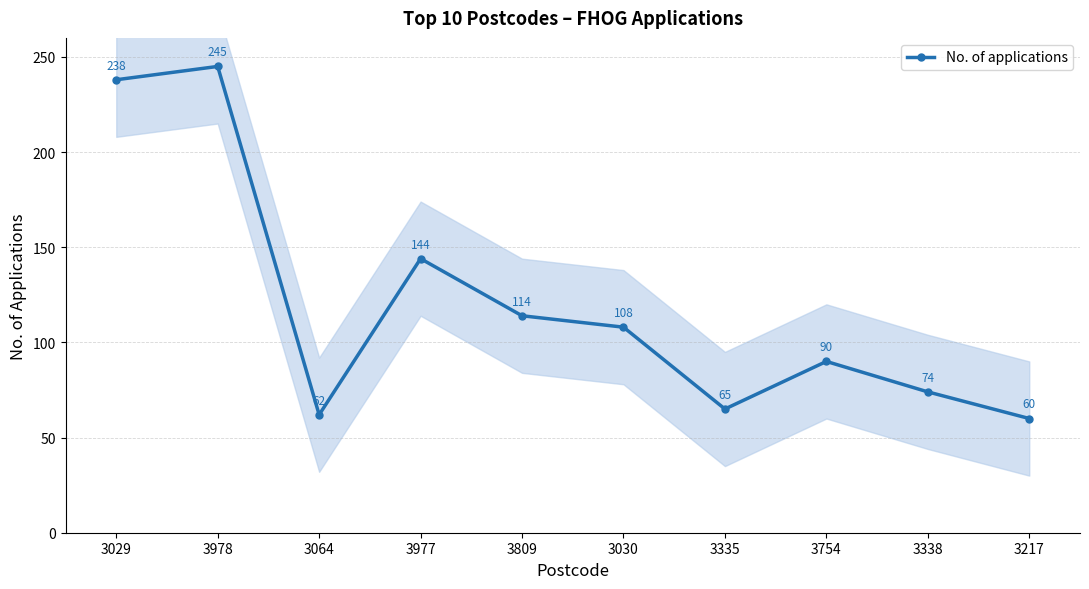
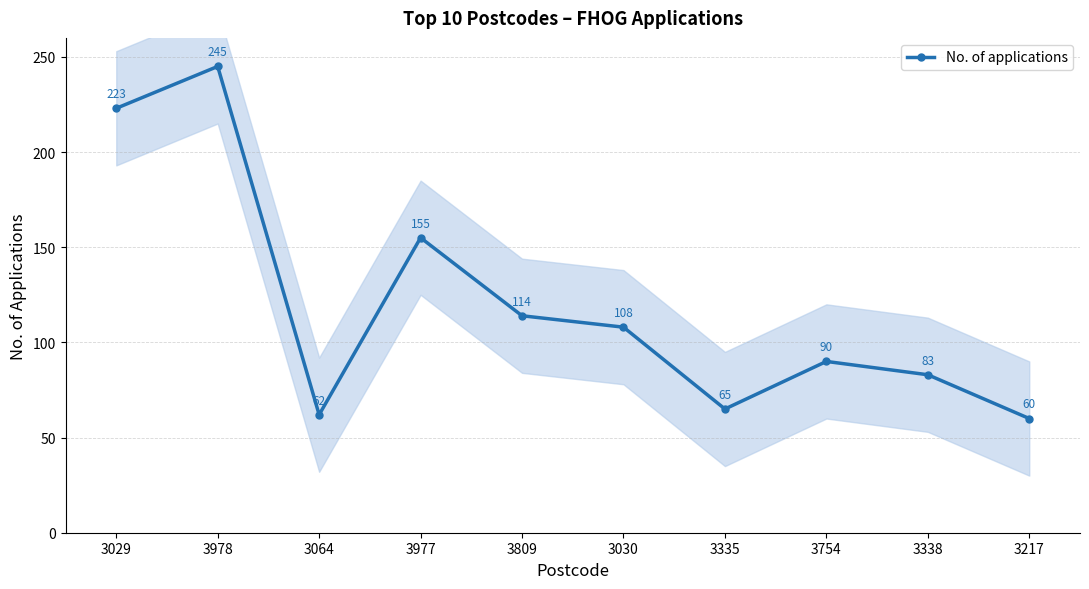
No. of applications, 3029: 238 -> 223
No. of applications, 3977: 144 -> 155
No. of applications, 3338: 74 -> 83
